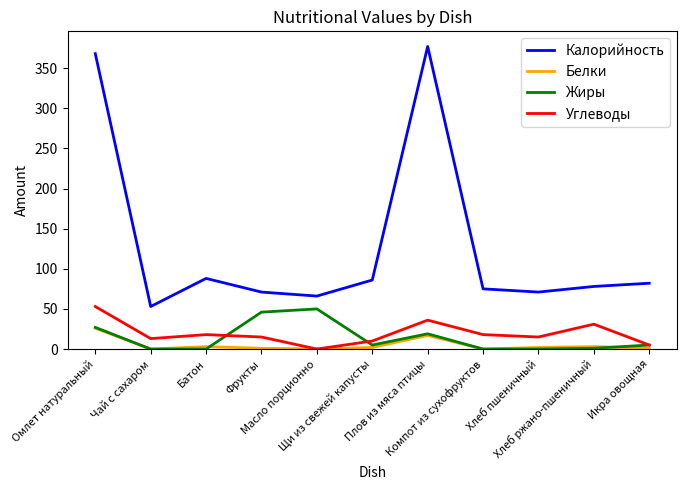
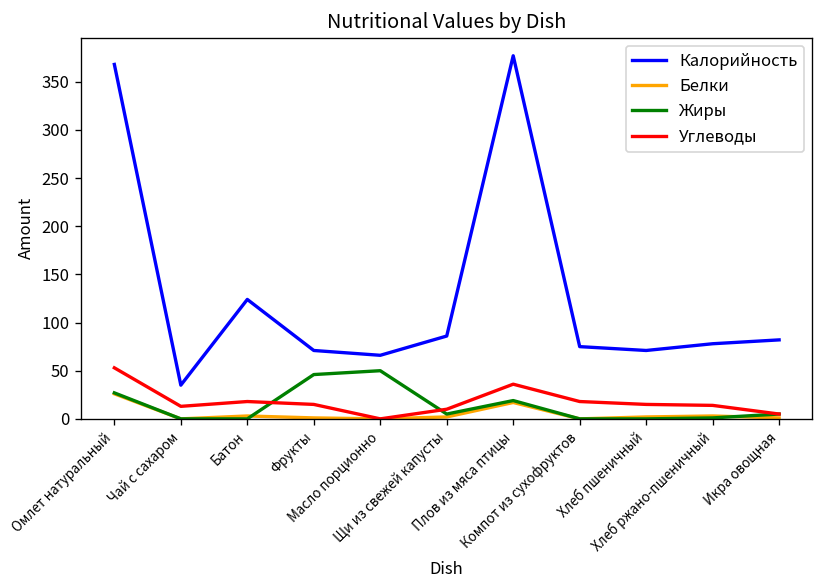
Калорийность, Чай с сахаром: 50 -> 40
Калорийность, Батон: 90 -> 120
Углеводы, Хлеб ржано-пшеничный: 30 -> 10
